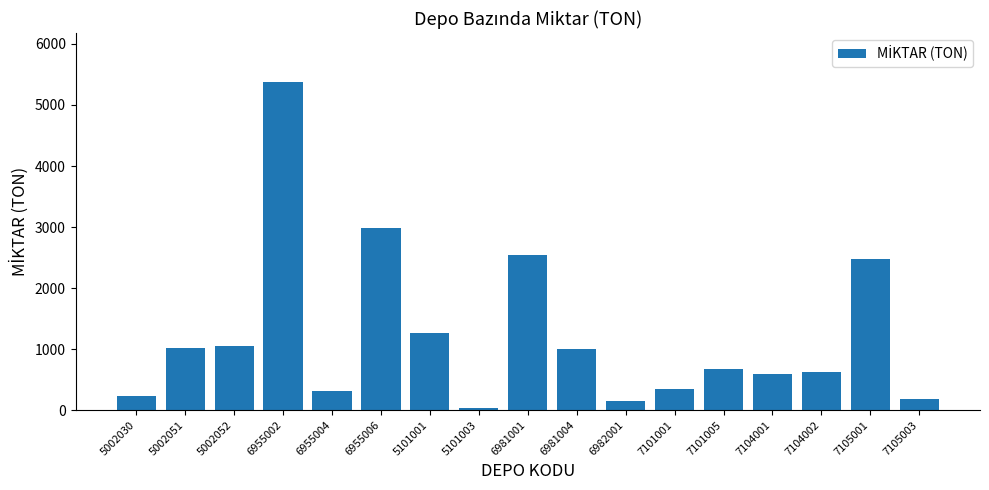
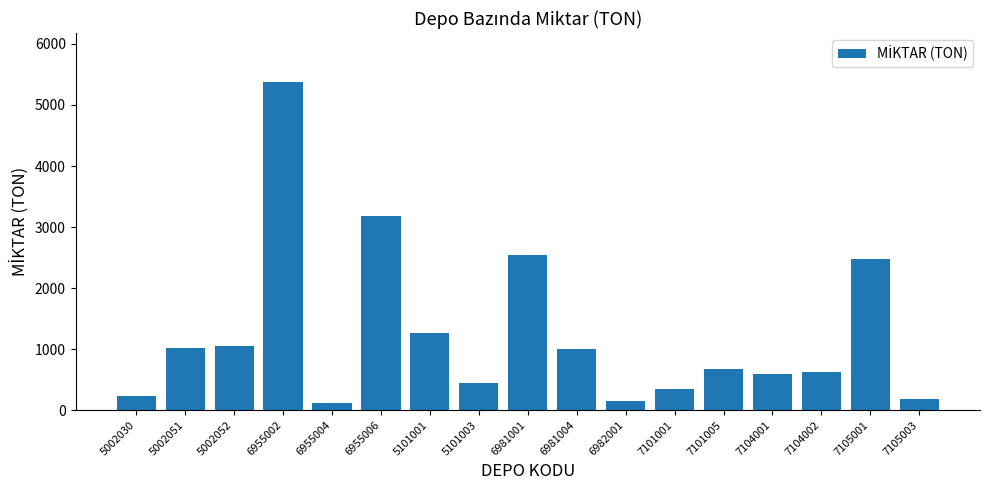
6955004: 300 -> 100
6955006: 3000 -> 3200
5101003: 0 -> 500
